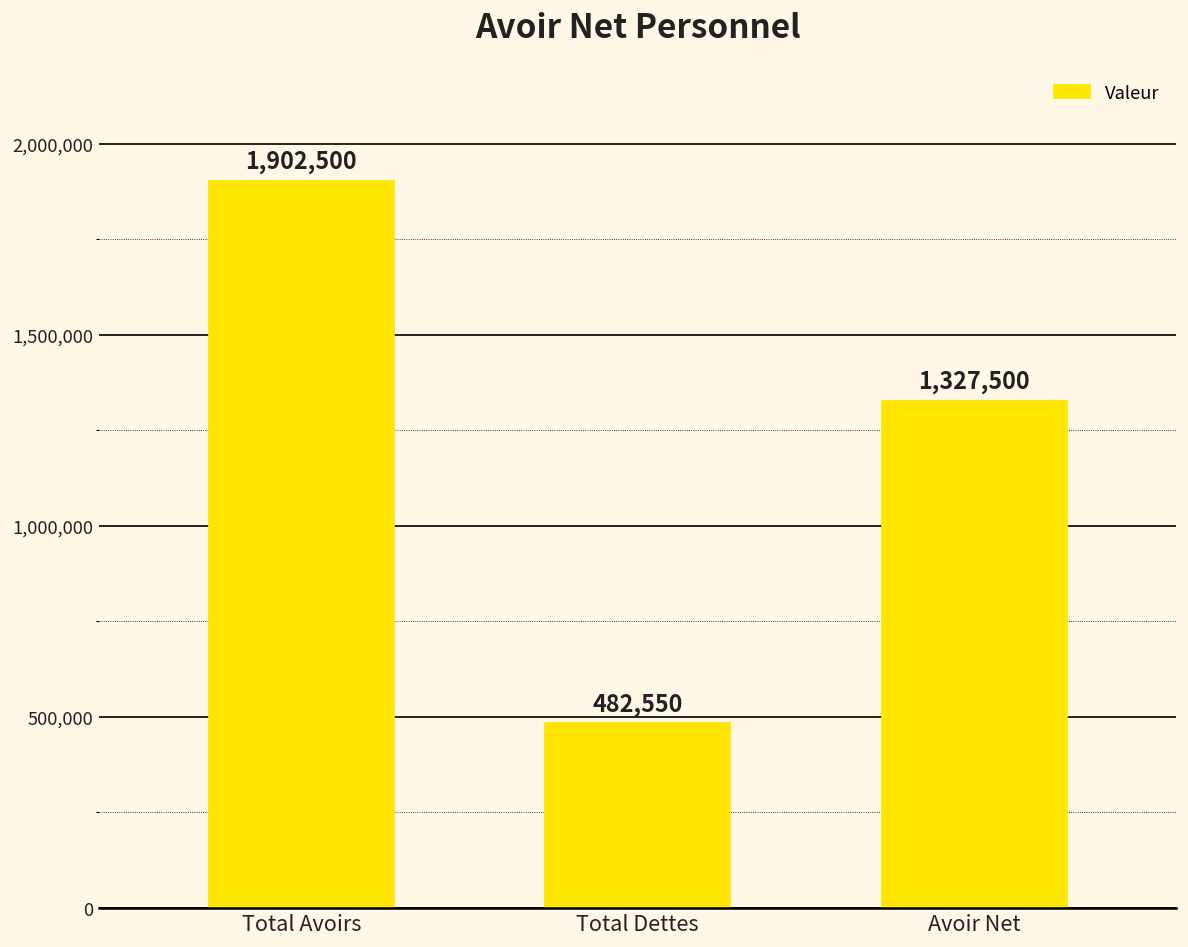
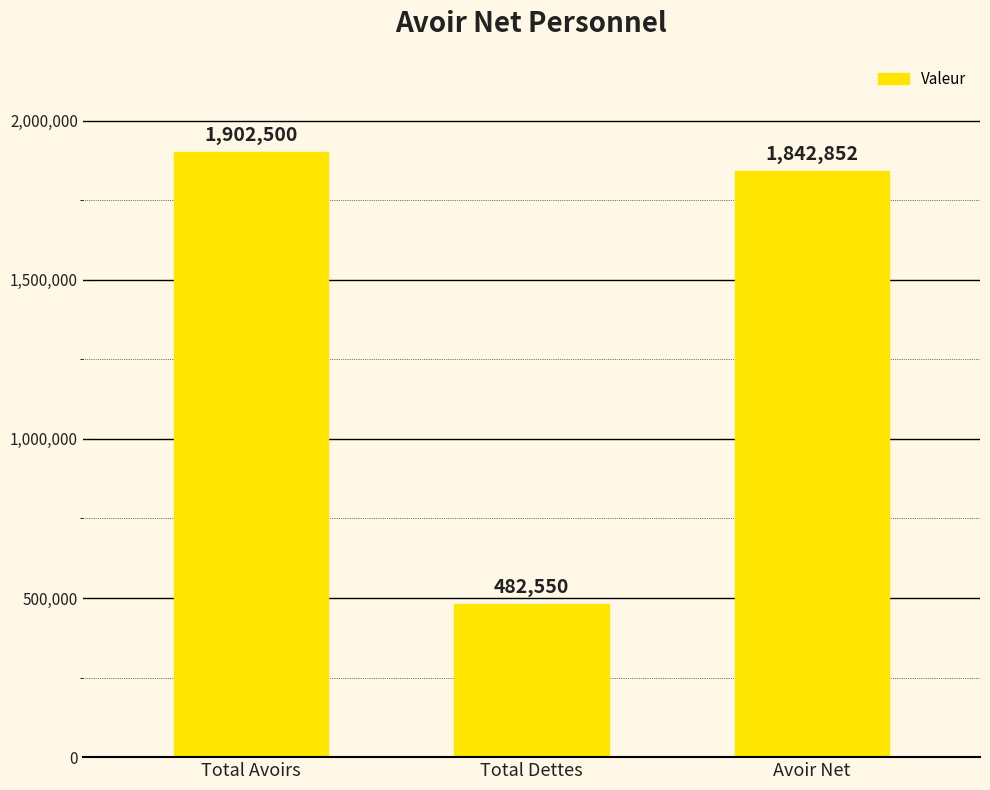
Avoir Net: 1,327,500 -> 1,842,852
